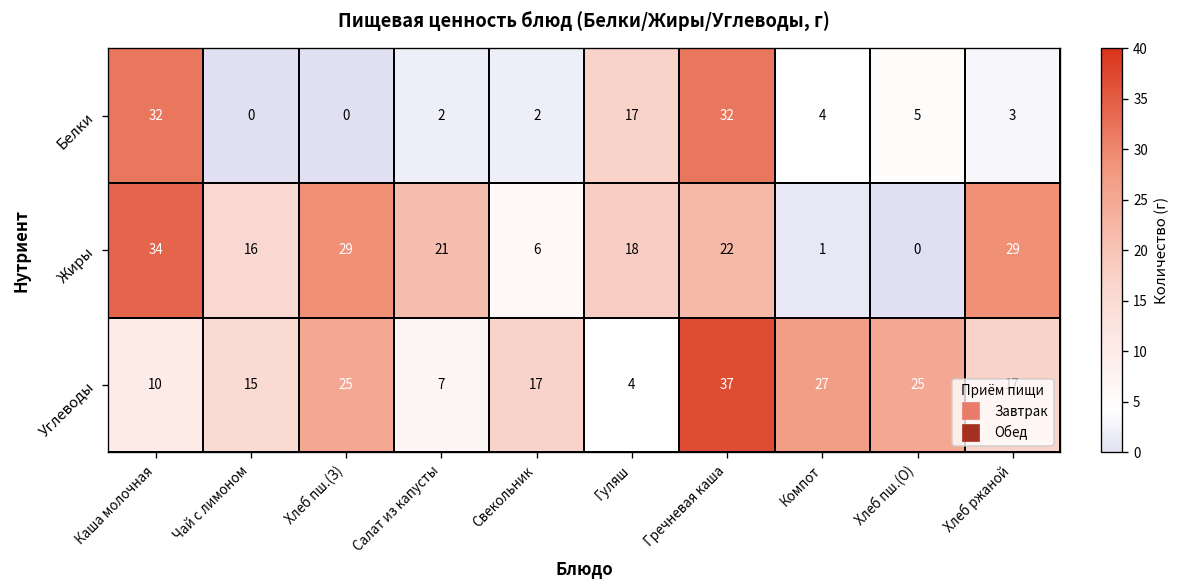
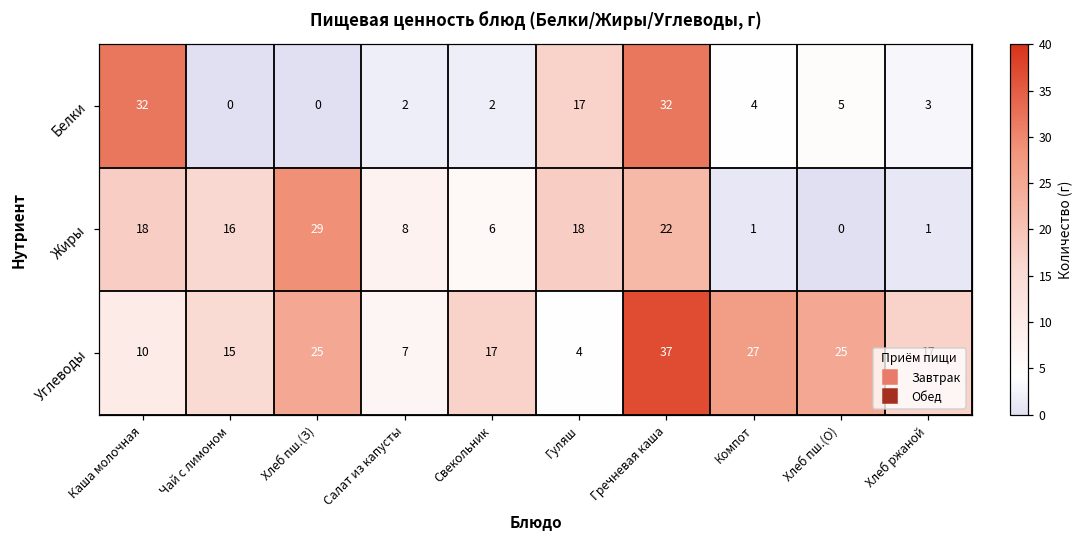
Жиры, Каша молочная: 34 -> 18
Жиры, Салат из капусты: 21 -> 8
Жиры, Хлеб ржаной: 29 -> 1
